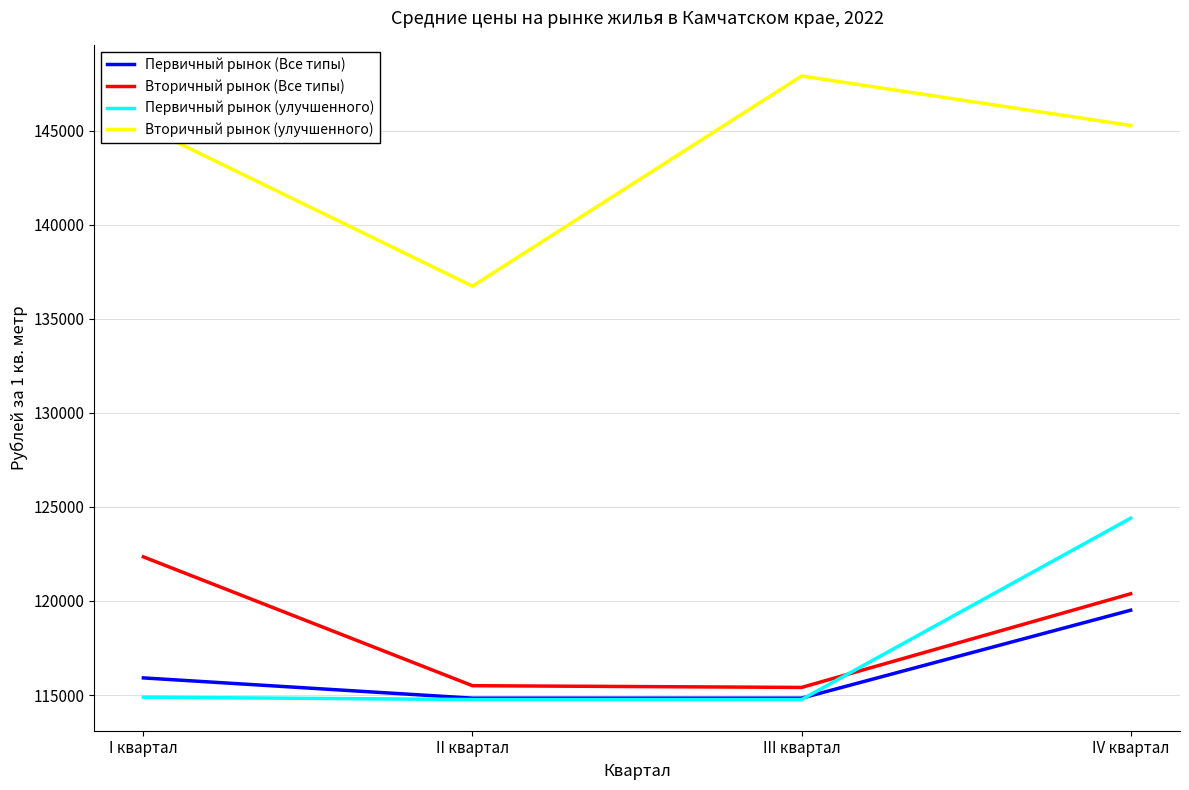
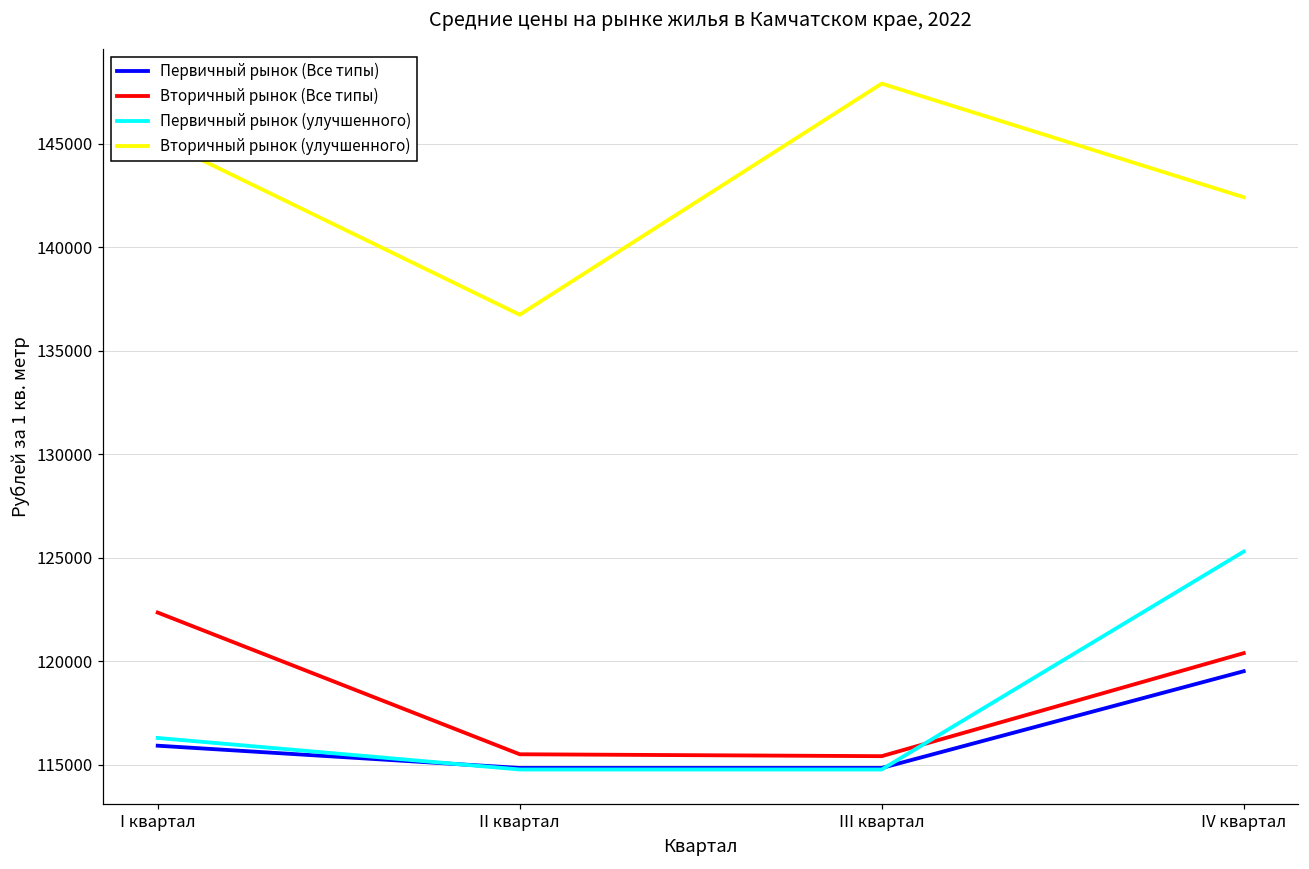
Первичный рынок (улучшенного), I квартал: 114900 -> 116300
Первичный рынок (улучшенного), IV квартал: 124400 -> 125300
Вторичный рынок (улучшенного), IV квартал: 145300 -> 142400
